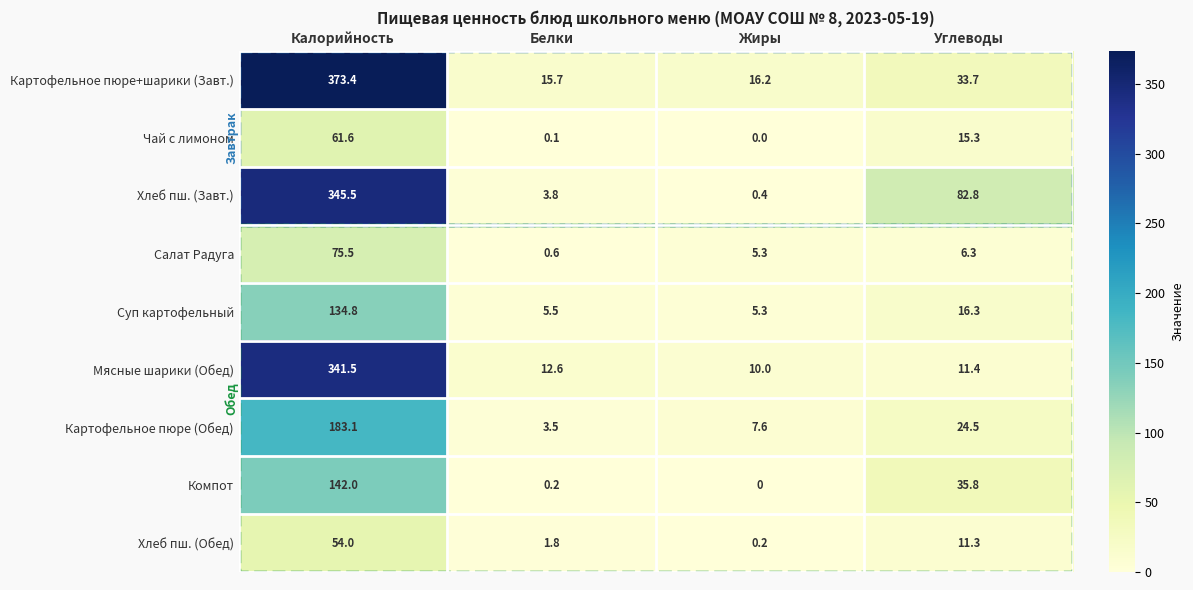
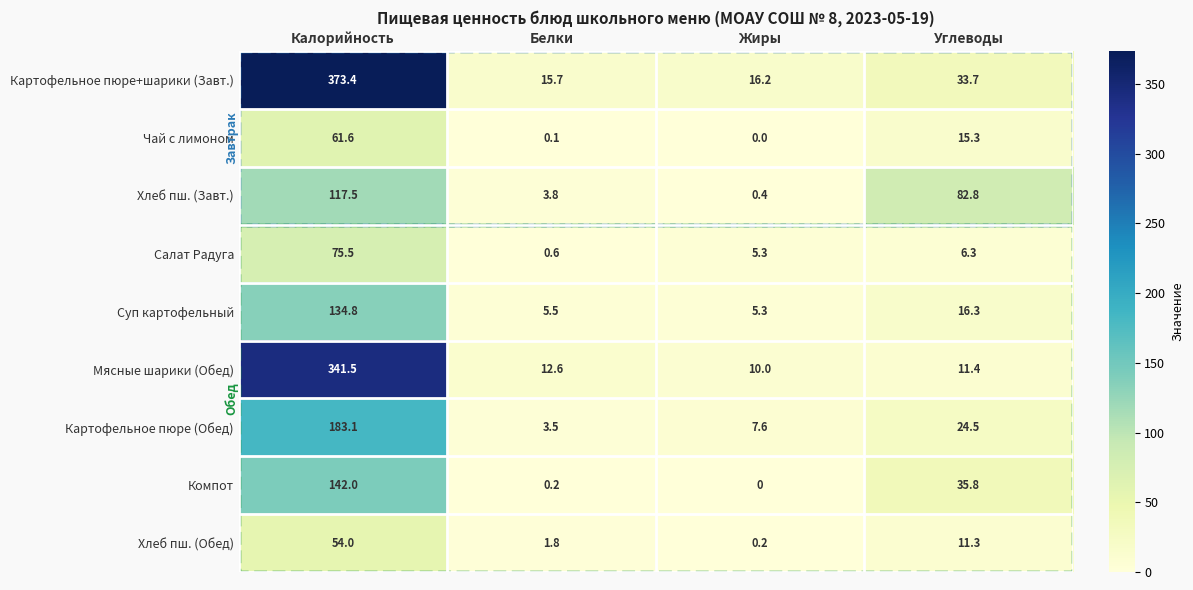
Хлеб пш. (Завт.), Калорийность: 345.5 -> 117.5
